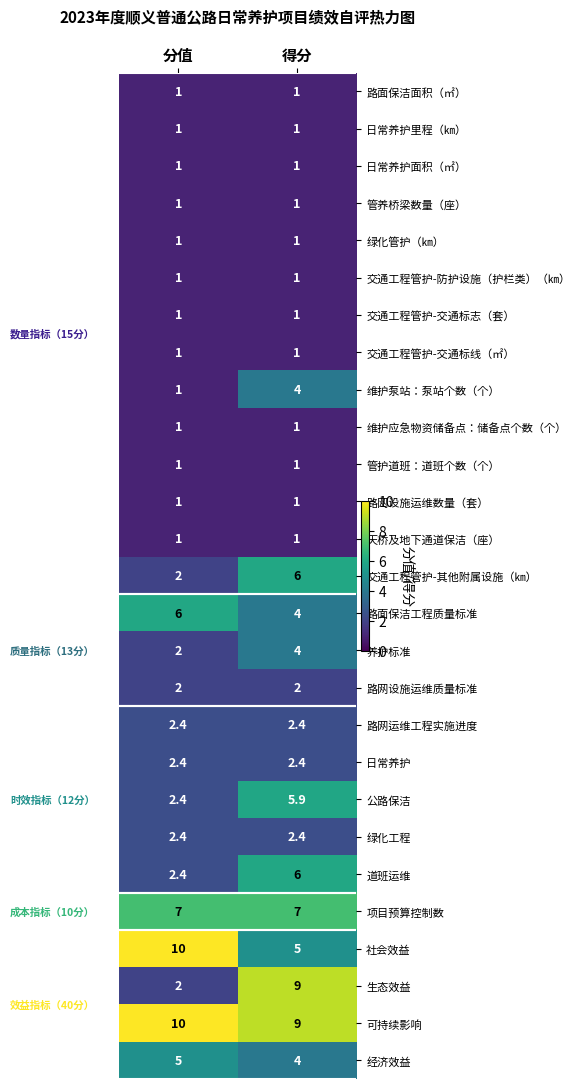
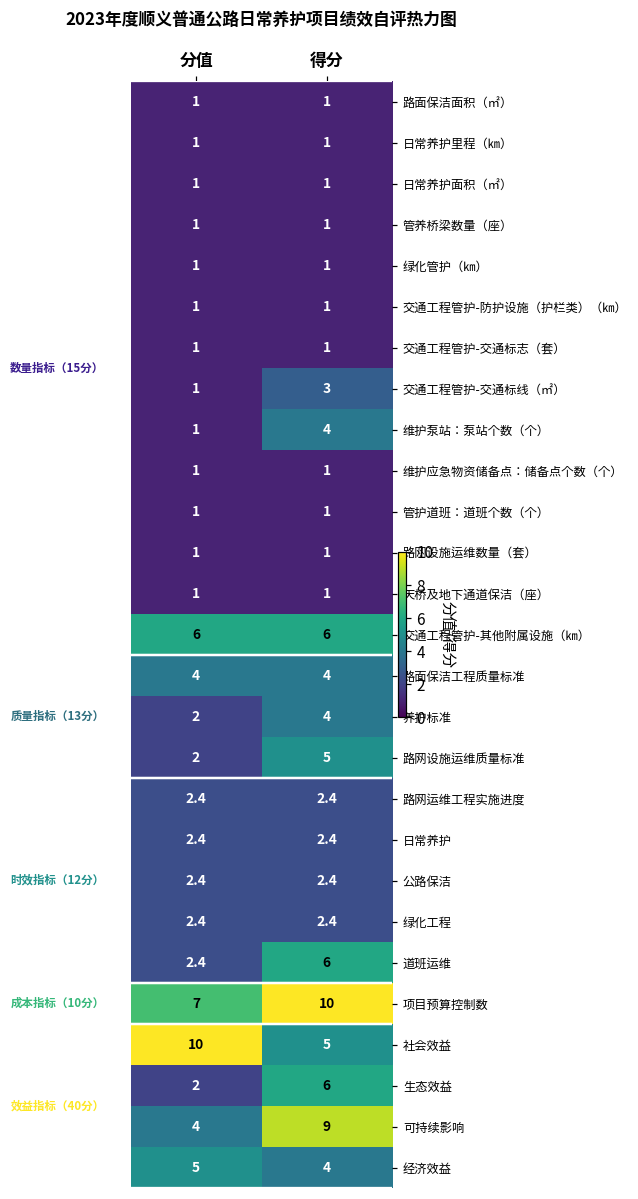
交通工程管护-交通标线（㎡）, 得分: 1 -> 3
交通工程管护-其他附属设施（㎞）, 分值: 2 -> 6
路面保洁工程质量标准, 分值: 6 -> 4
路网设施运维质量标准, 得分: 2 -> 5
公路保洁, 得分: 5.9 -> 2.4
项目预算控制数, 得分: 7 -> 10
生态效益, 得分: 9 -> 6
可持续影响, 分值: 10 -> 4
